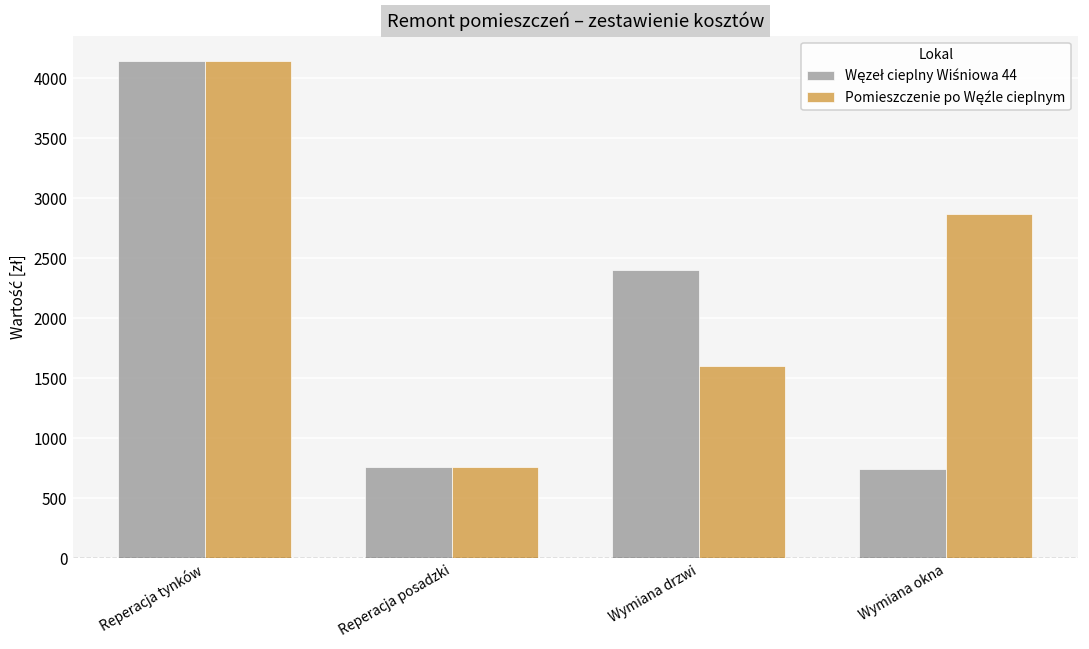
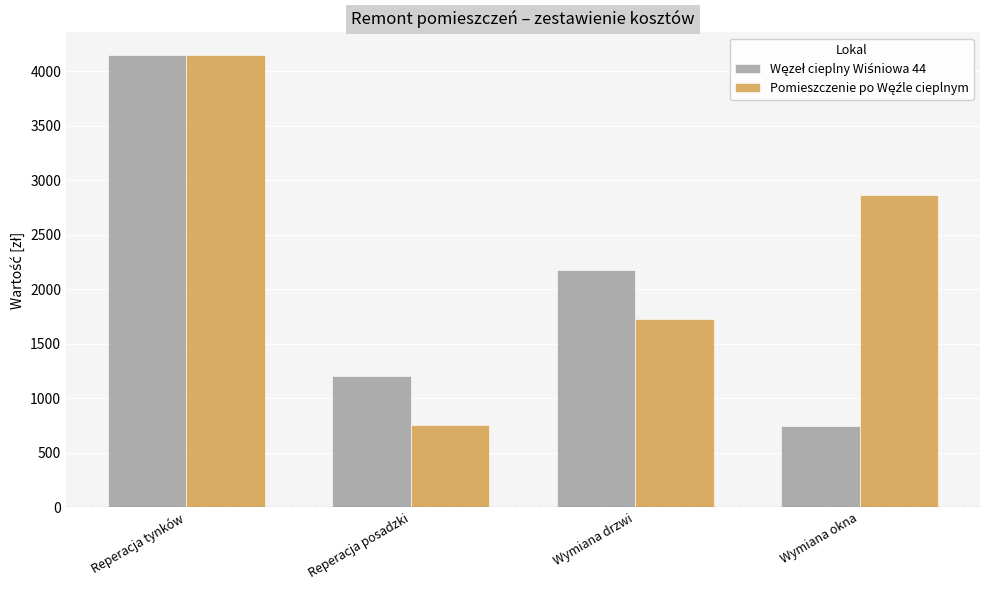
Węzeł cieplny Wiśniowa 44, Reperacja posadzki: 760 -> 1200
Węzeł cieplny Wiśniowa 44, Wymiana drzwi: 2400 -> 2180
Pomieszczenie po Węźle cieplnym, Wymiana drzwi: 1600 -> 1730
